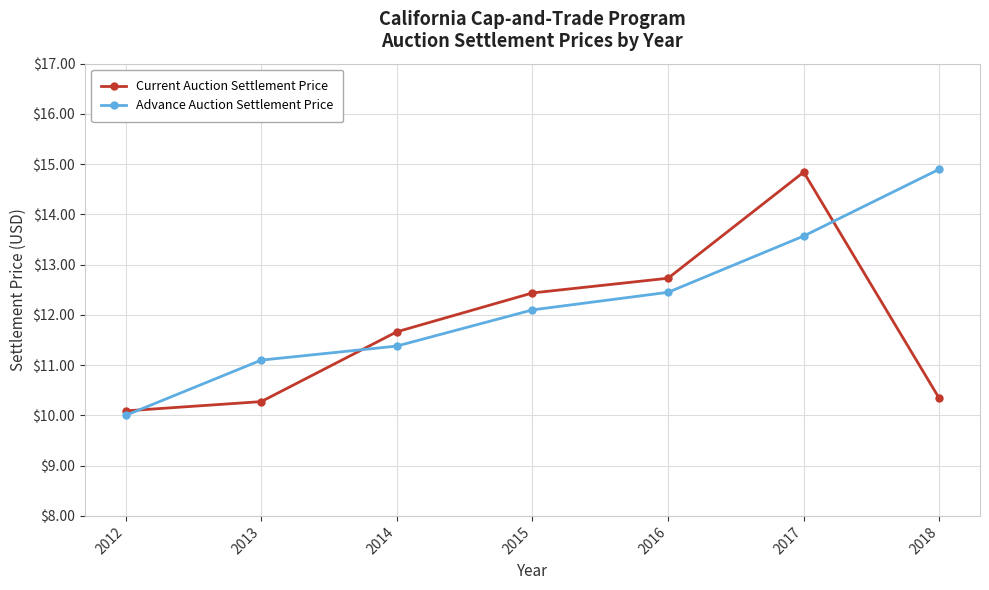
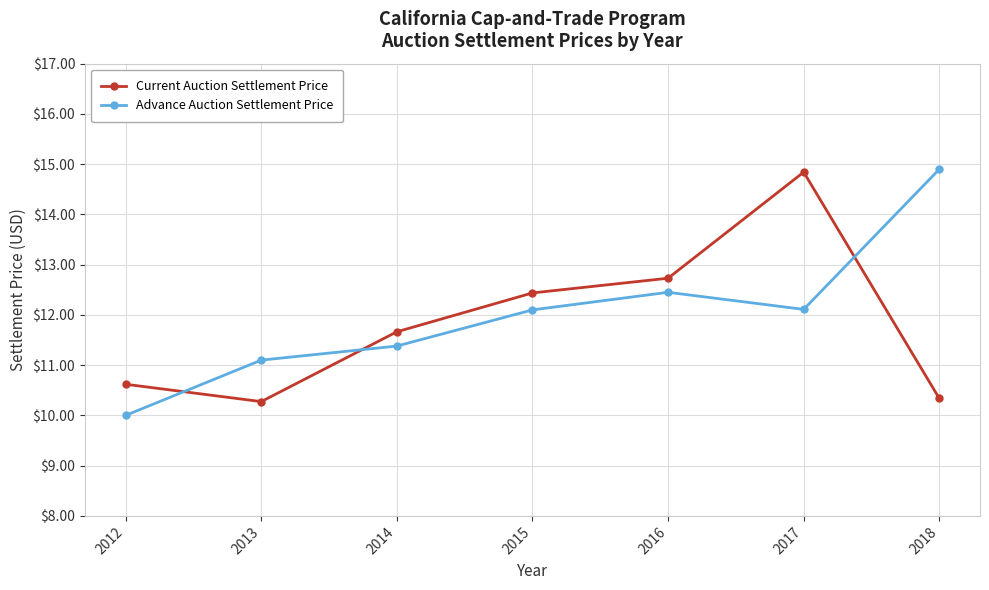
Current Auction Settlement Price, 2012: $10.1 -> $10.6
Advance Auction Settlement Price, 2017: $13.6 -> $12.1
